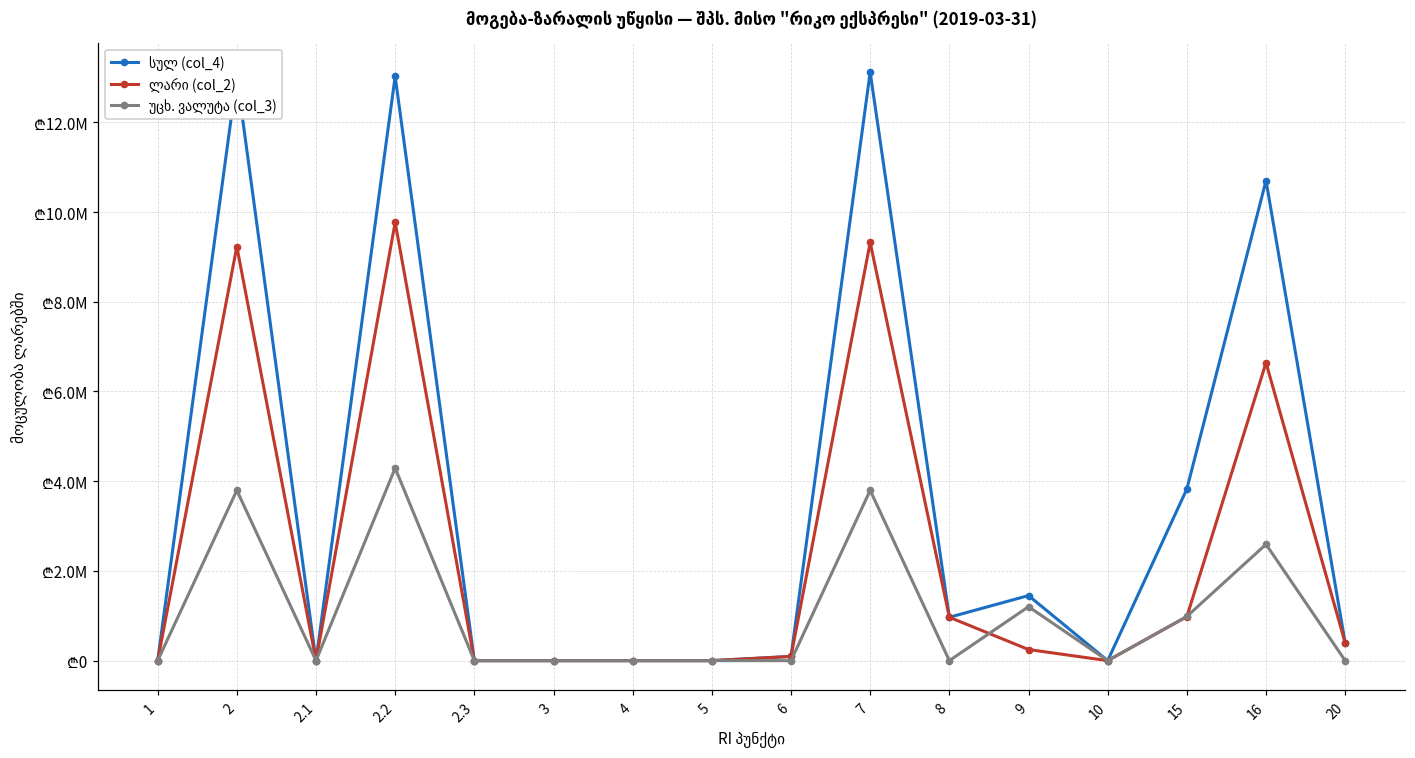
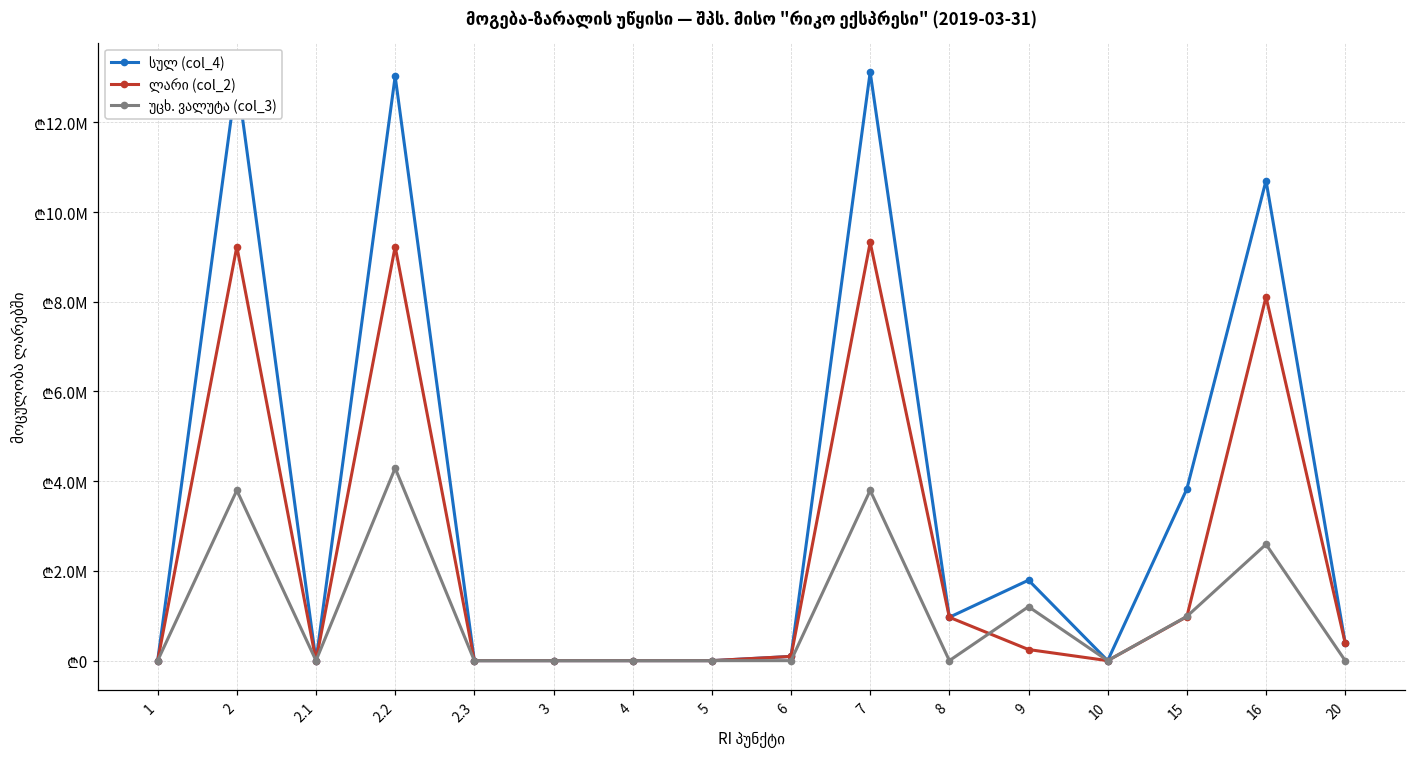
ლარი (col_2), 2.2: ₾9800000 -> ₾9200000
სულ (col_4), 9: ₾1500000 -> ₾1800000
ლარი (col_2), 16: ₾6600000 -> ₾8100000
